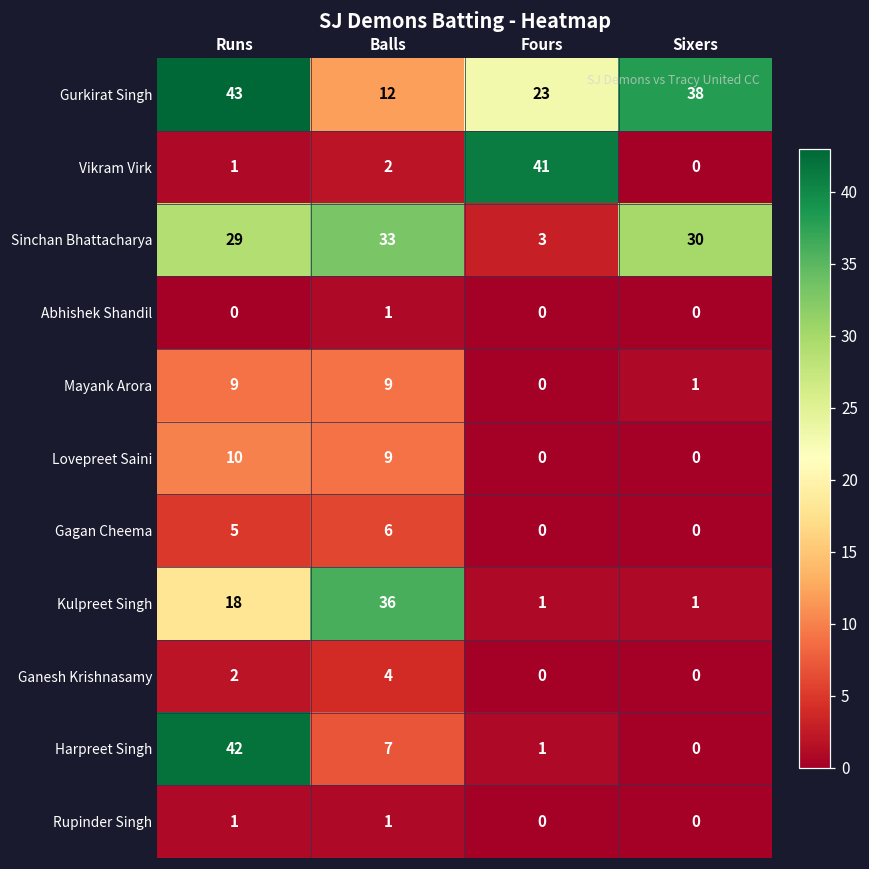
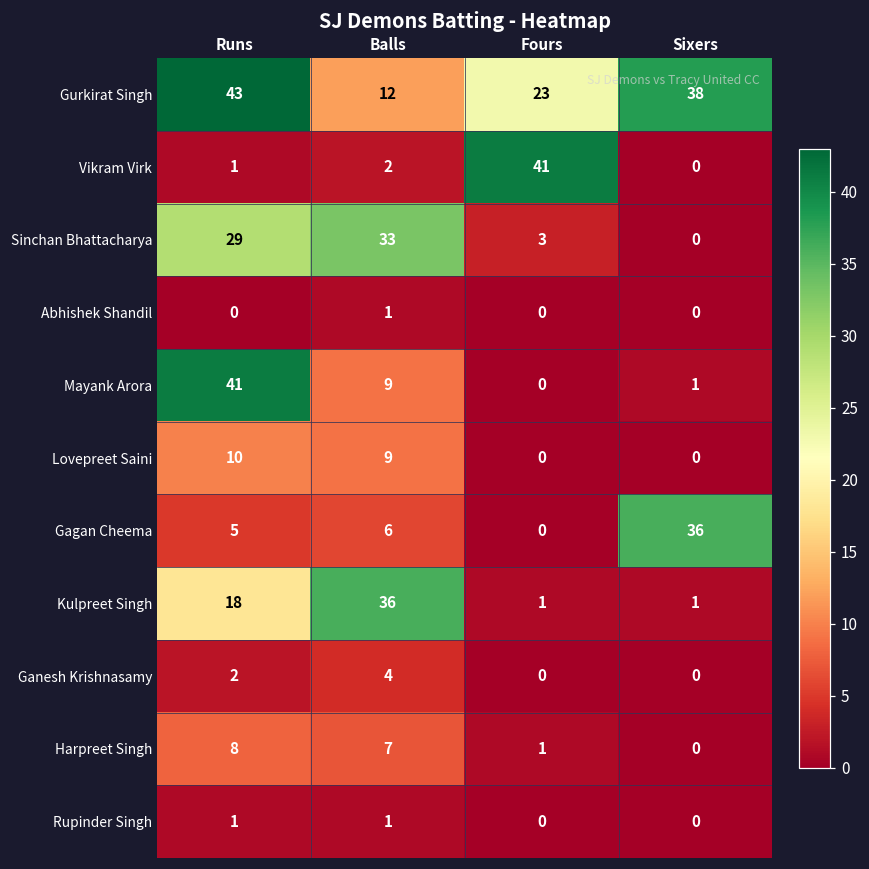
Sinchan Bhattacharya, Sixers: 30 -> 0
Mayank Arora, Runs: 9 -> 41
Gagan Cheema, Sixers: 0 -> 36
Harpreet Singh, Runs: 42 -> 8
